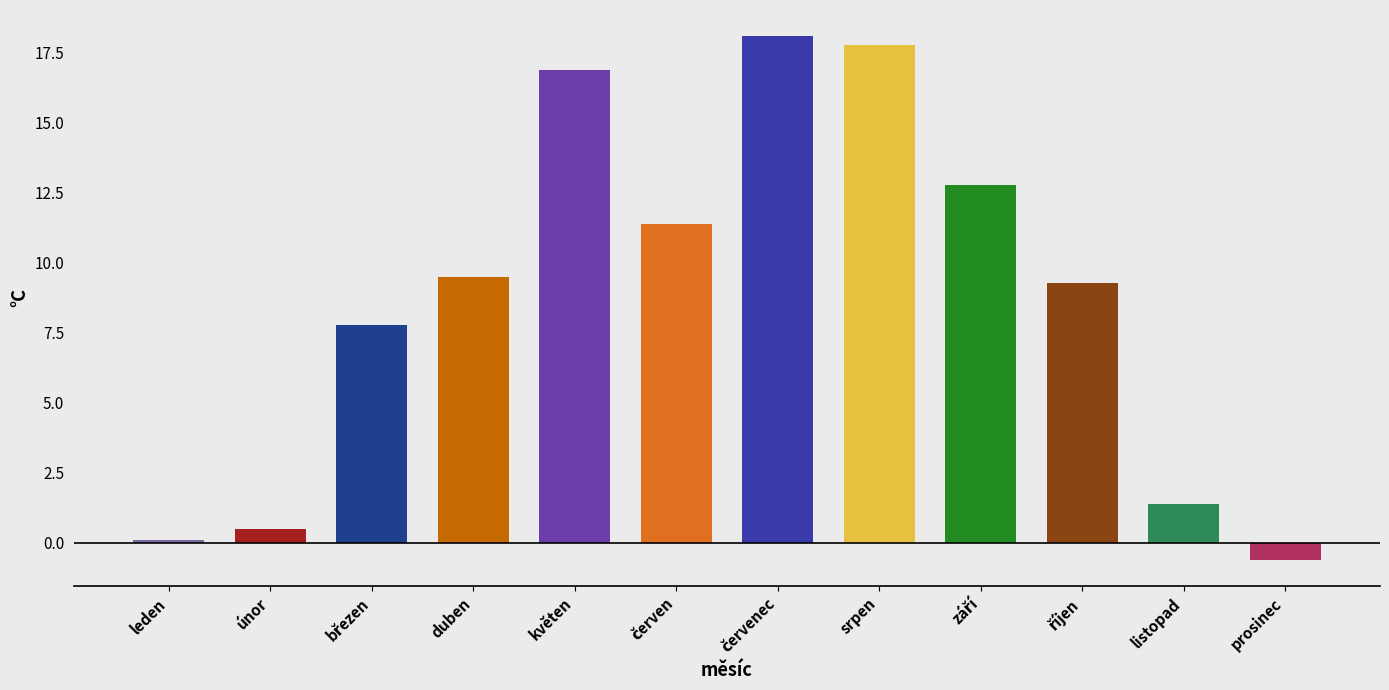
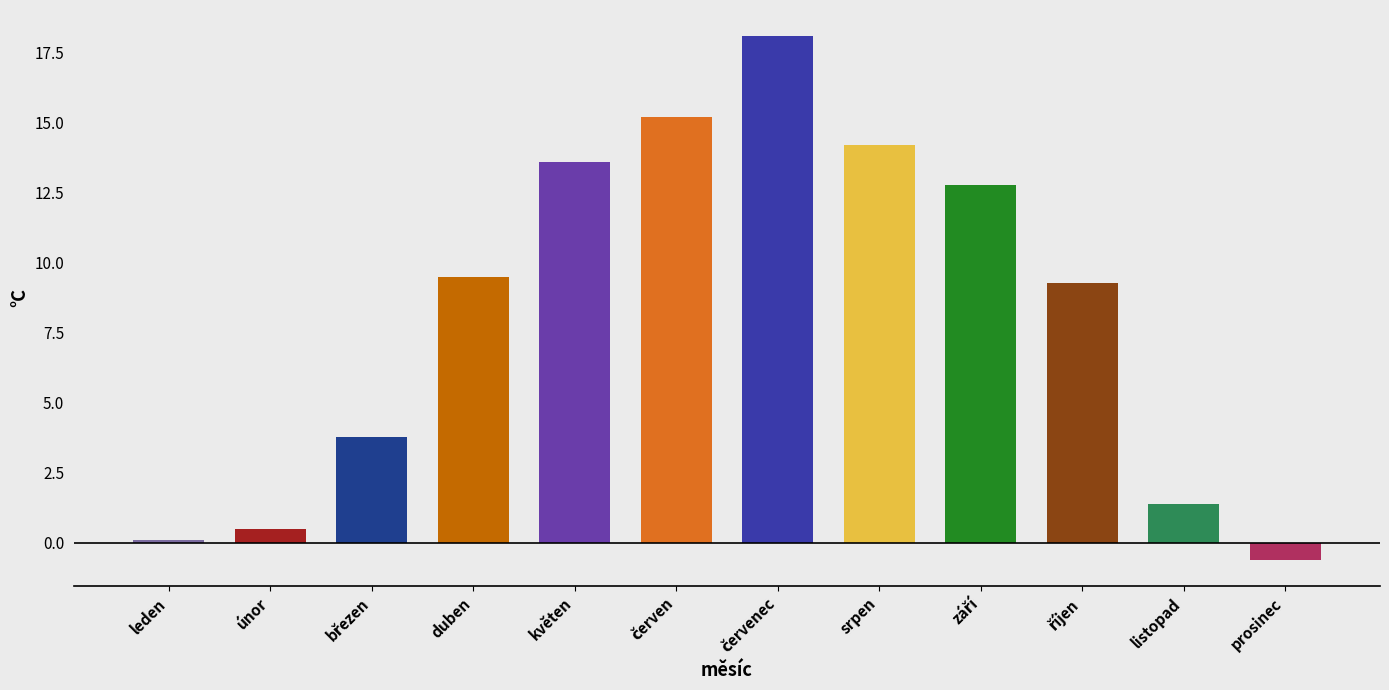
březen: 7.8 -> 3.8
květen: 16.9 -> 13.6
červen: 11.4 -> 15.2
srpen: 17.8 -> 14.2
